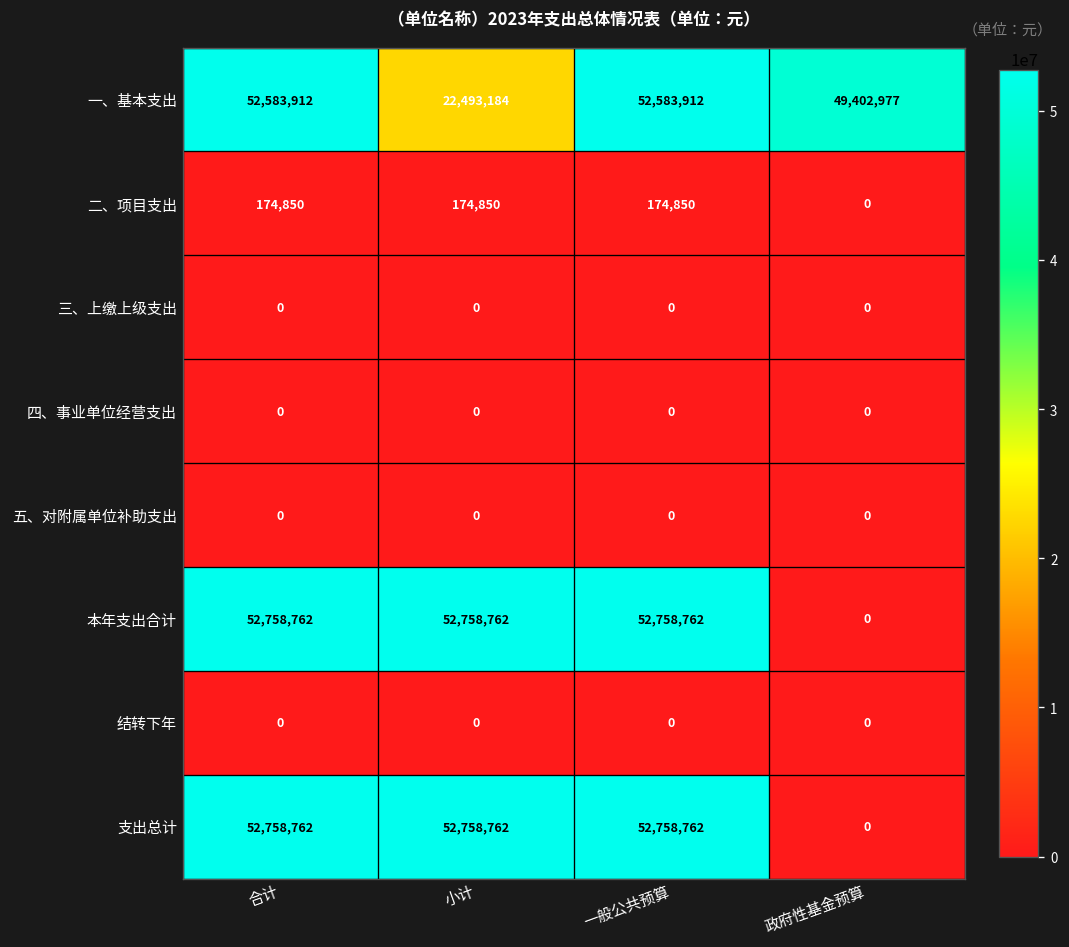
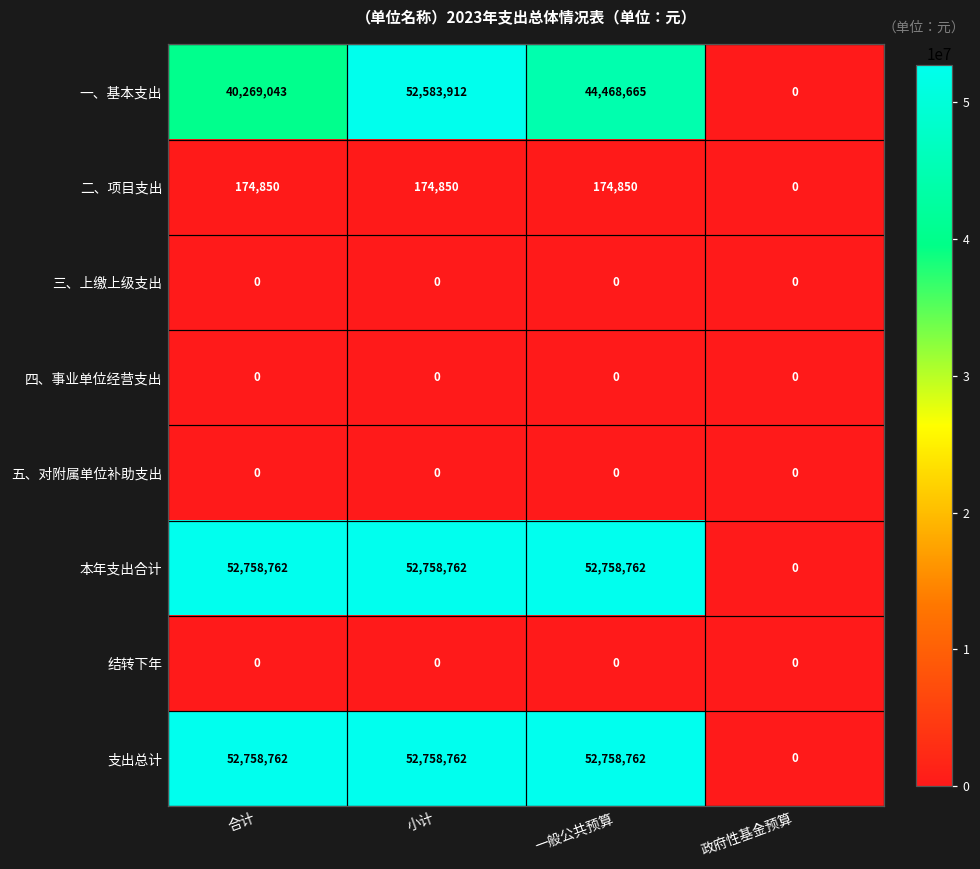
一、基本支出, 合计: 52,583,912 -> 40,269,043
一、基本支出, 小计: 22,493,184 -> 52,583,912
一、基本支出, 一般公共预算: 52,583,912 -> 44,468,665
一、基本支出, 政府性基金预算: 49,402,977 -> 0
